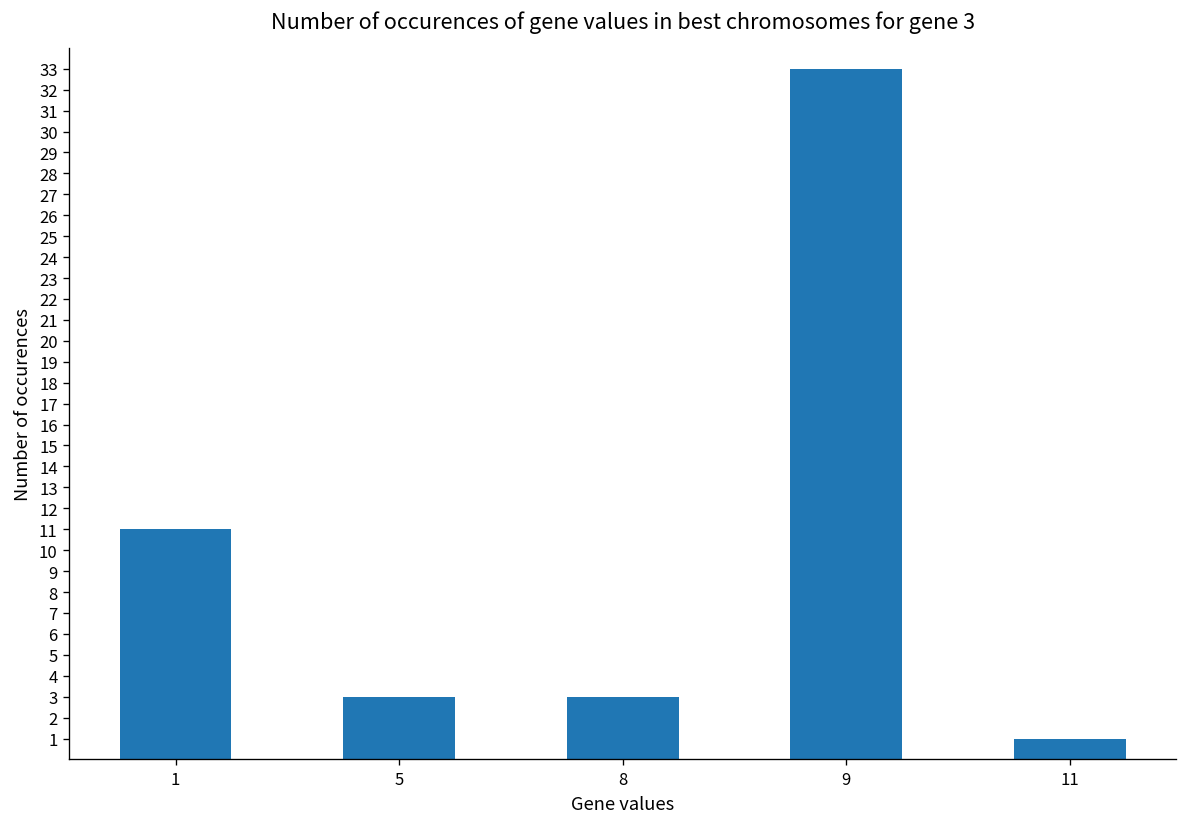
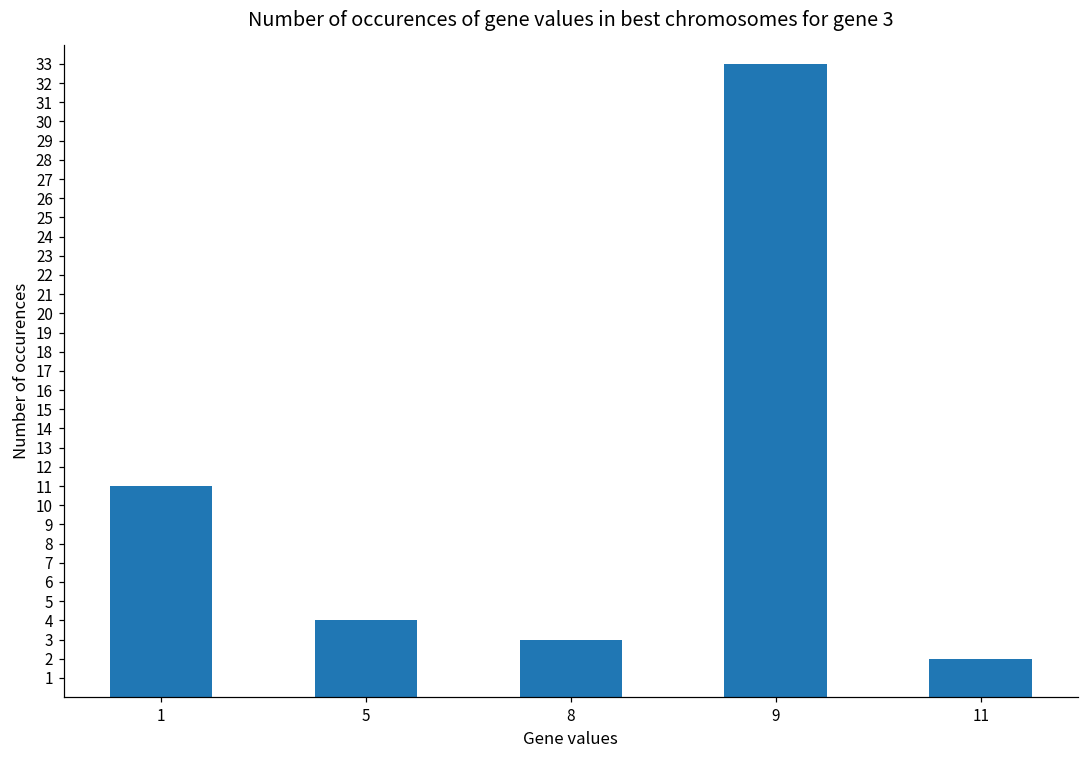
5: 3 -> 4
11: 1 -> 2
